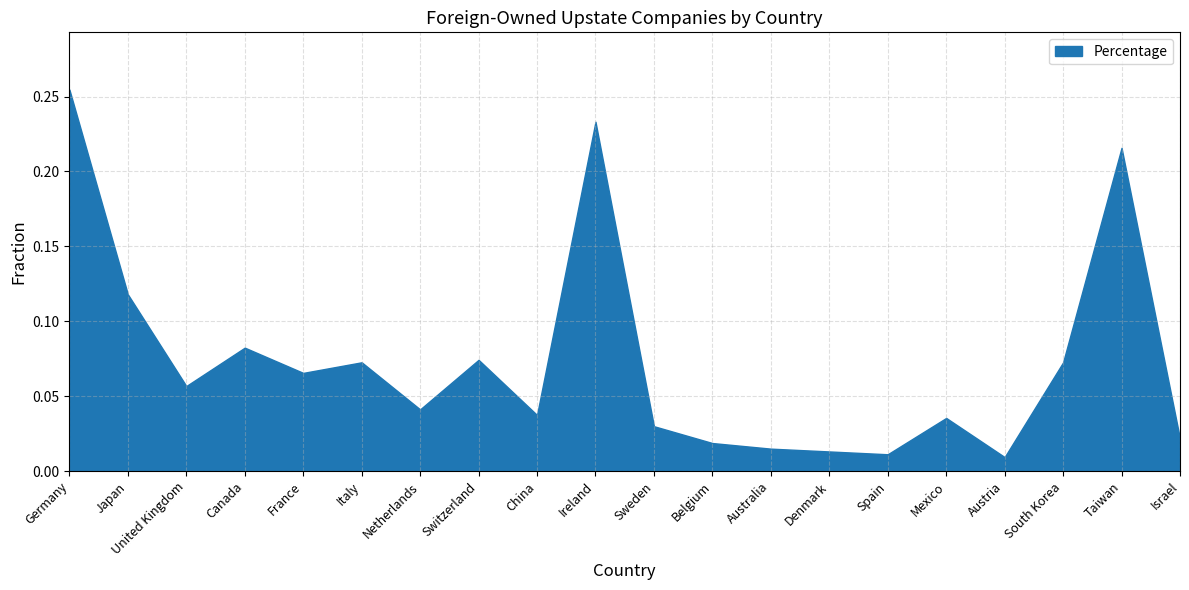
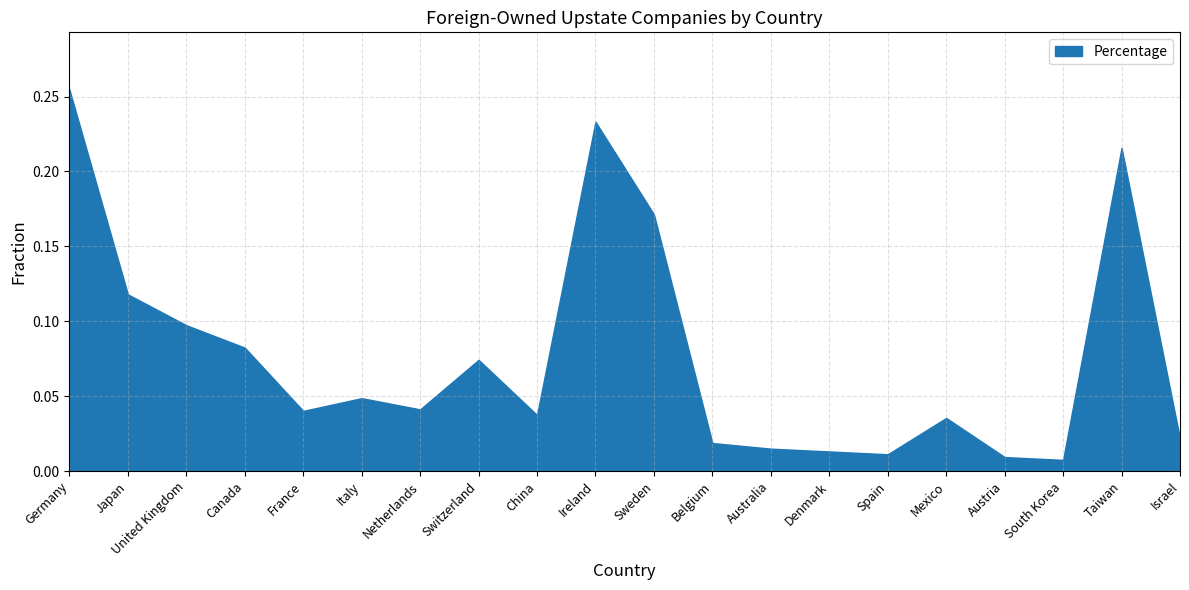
United Kingdom: 0.057 -> 0.097
France: 0.066 -> 0.040
Italy: 0.073 -> 0.049
Sweden: 0.030 -> 0.171
South Korea: 0.073 -> 0.007
